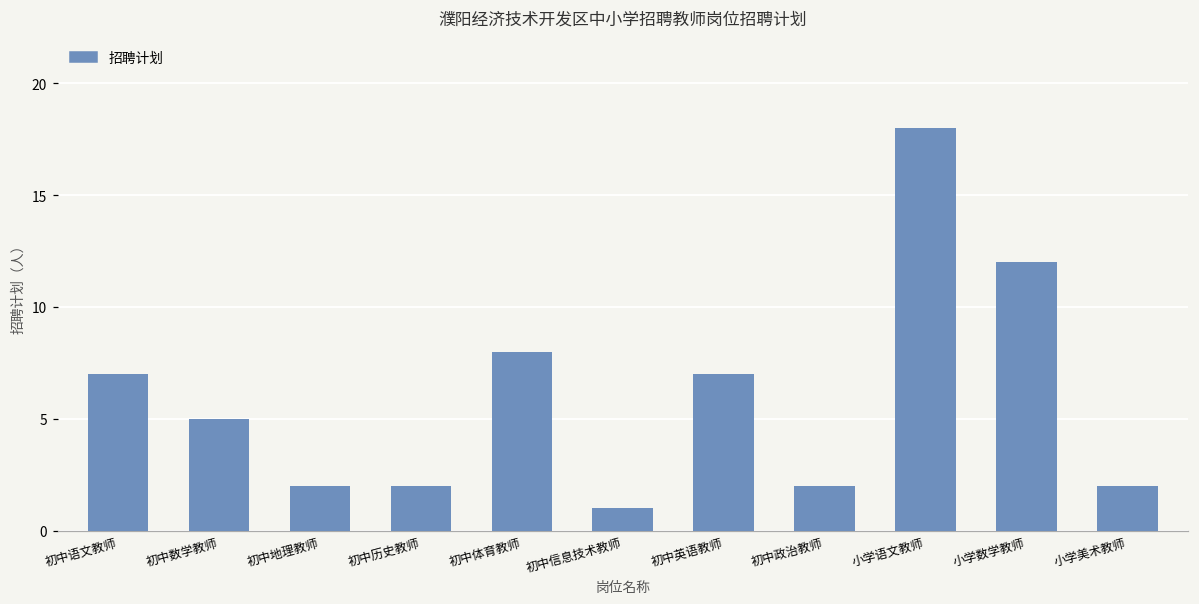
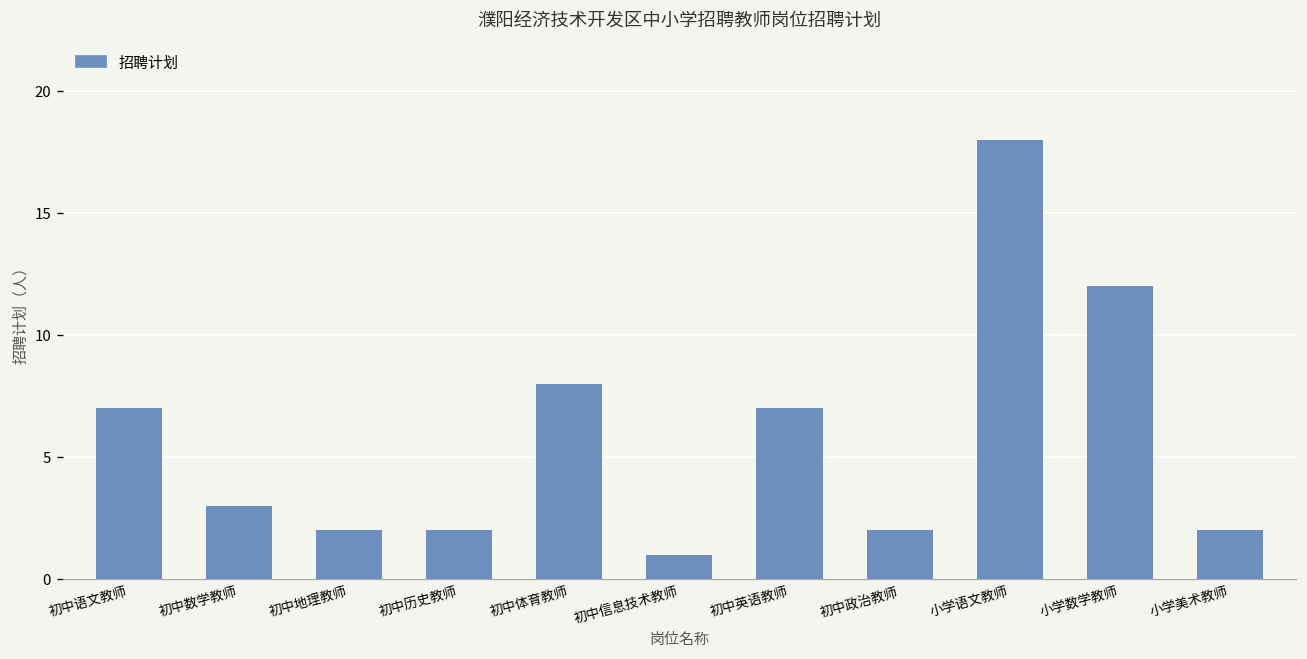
初中数学教师: 5 -> 3
